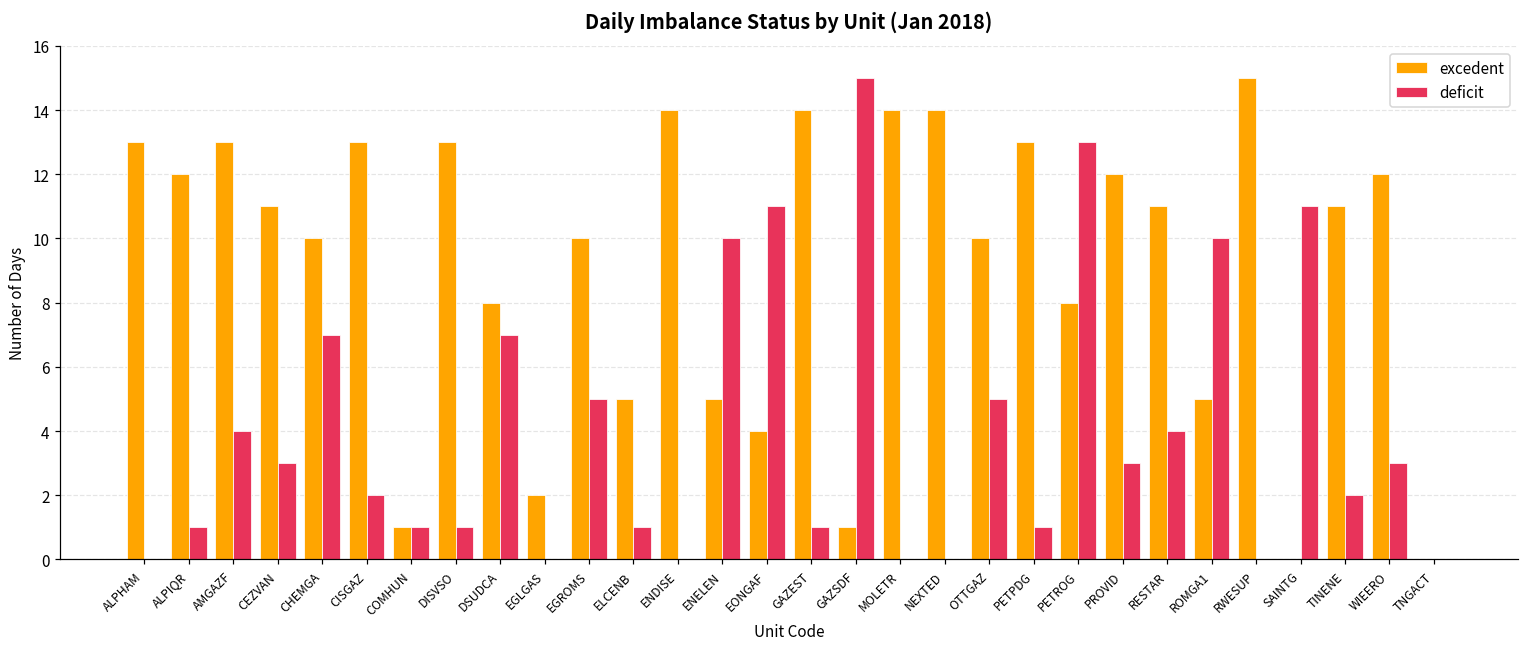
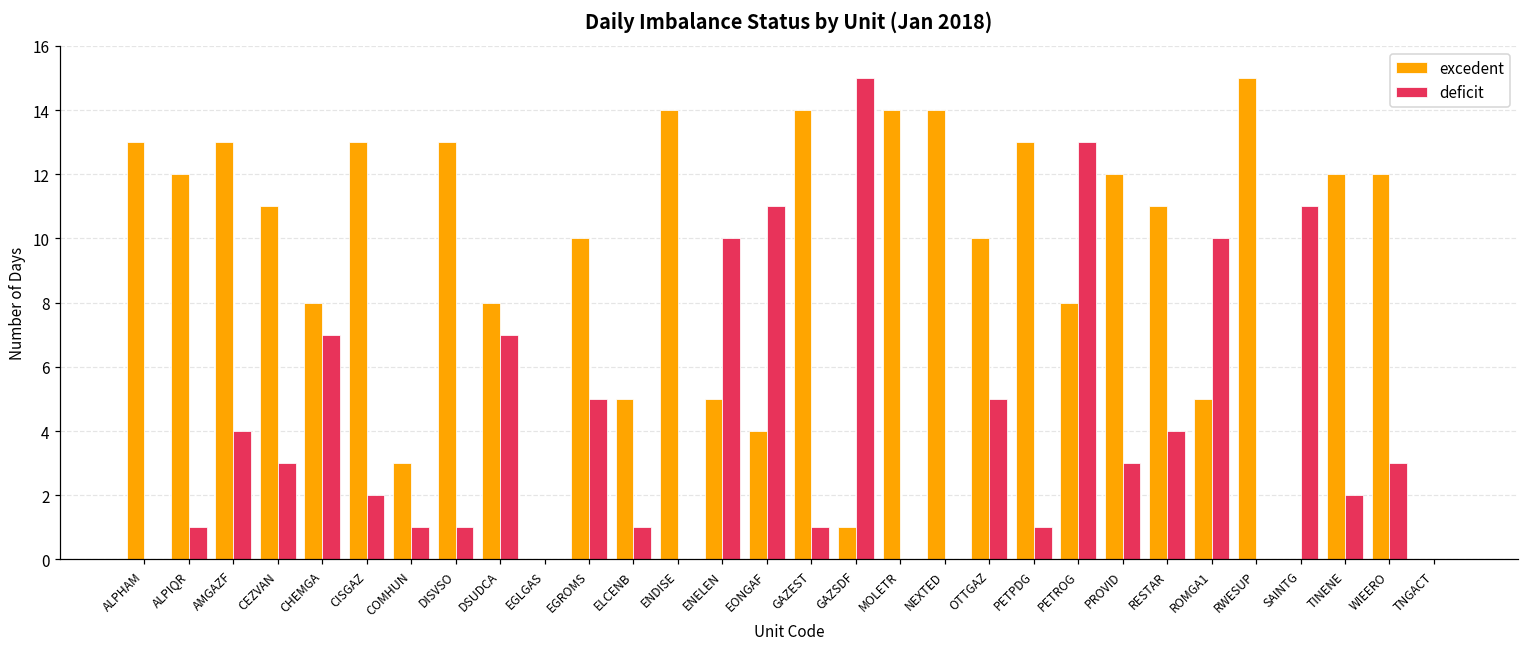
excedent, CHEMGA: 10 -> 8
excedent, COMHUN: 1 -> 3
excedent, EGLGAS: 2 -> 0
excedent, TINENE: 11 -> 12
